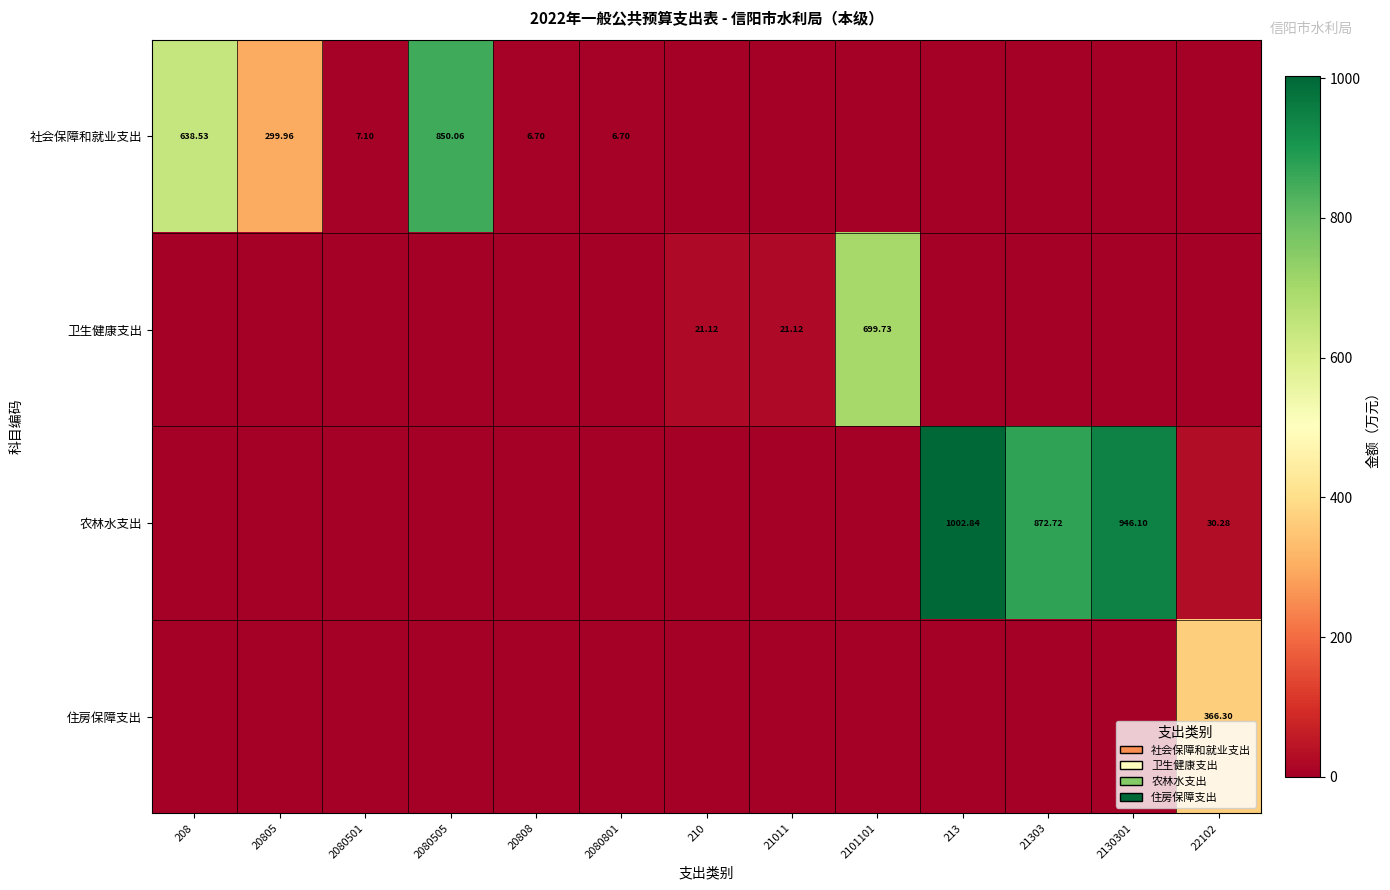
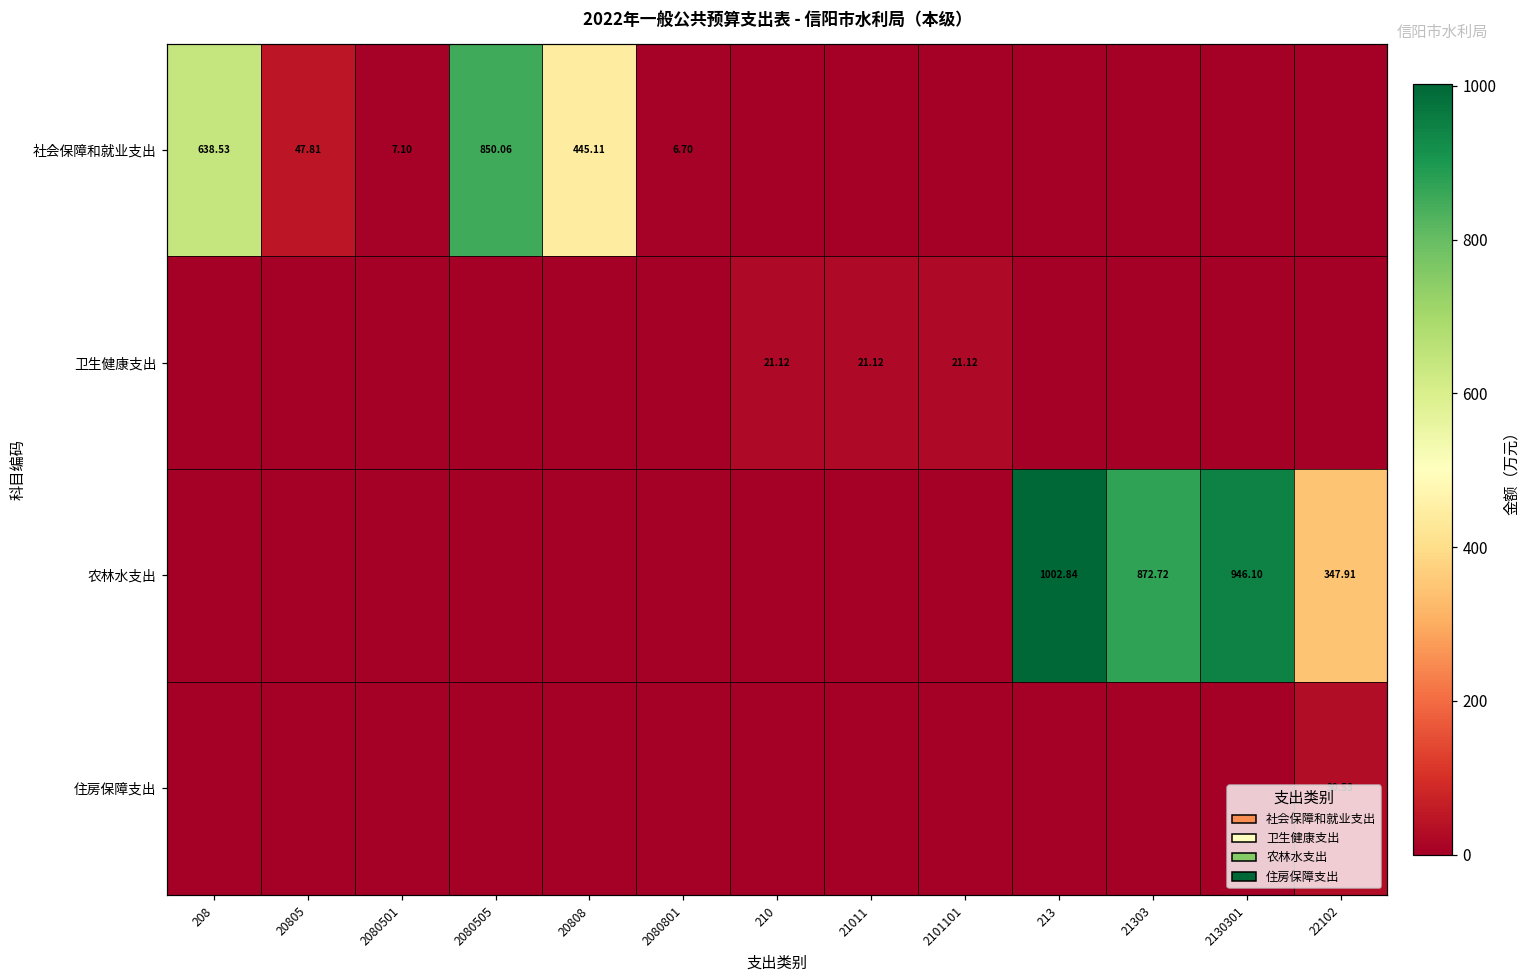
社会保障和就业支出, 20805: 299.96 -> 47.81
社会保障和就业支出, 20808: 6.70 -> 445.11
卫生健康支出, 2101101: 699.73 -> 21.12
农林水支出, 22102: 30.28 -> 347.91
住房保障支出, 22102: 366.30 -> 30.53
